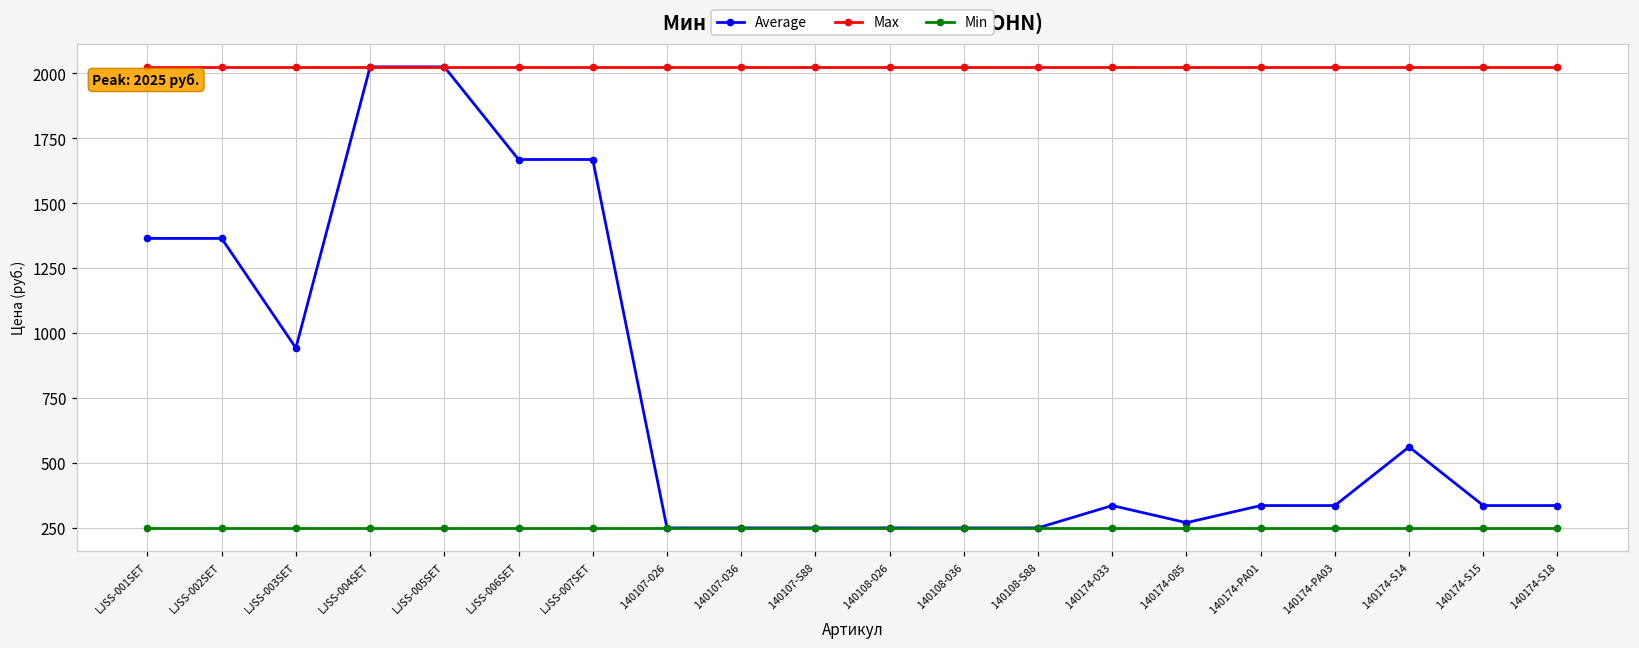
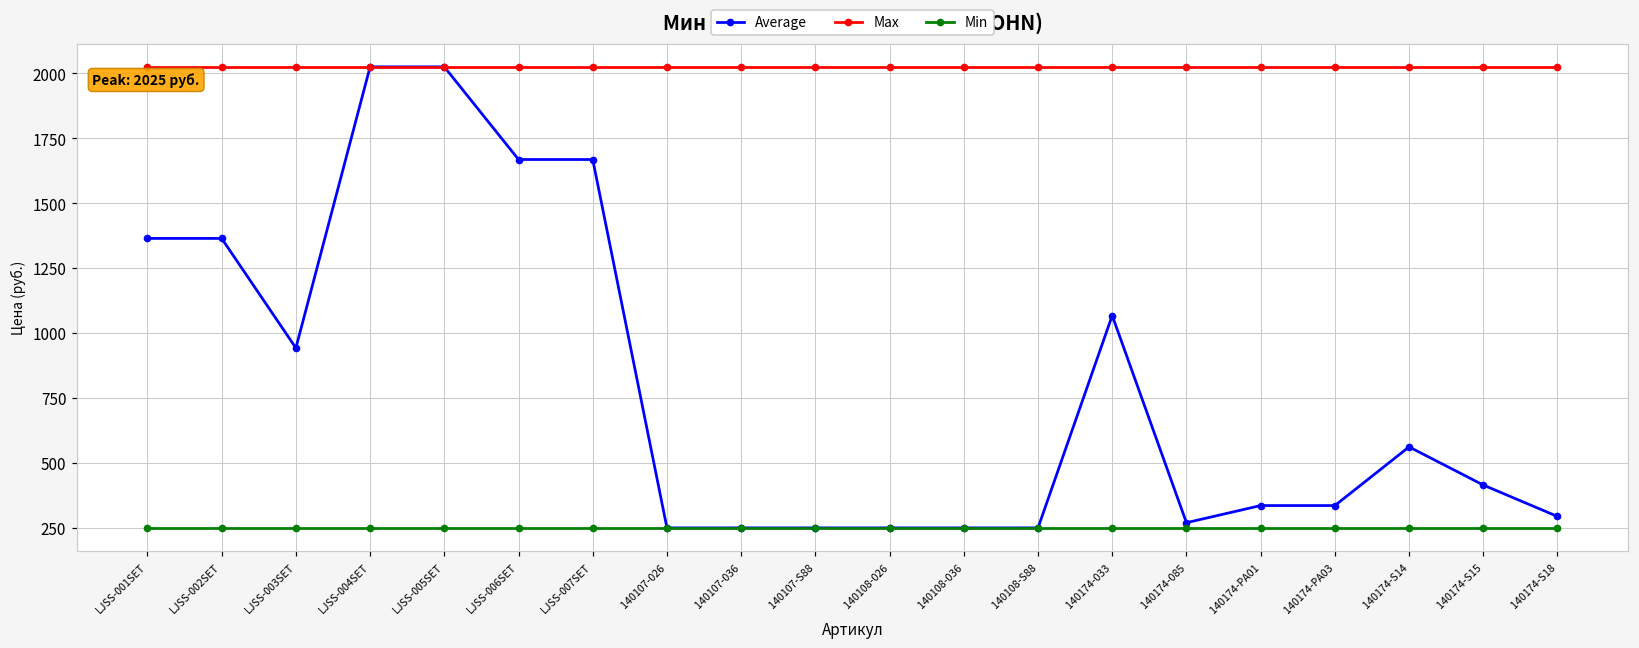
Average, 140174-033: 340 -> 1070
Average, 140174-S15: 340 -> 410
Average, 140174-S18: 340 -> 290
